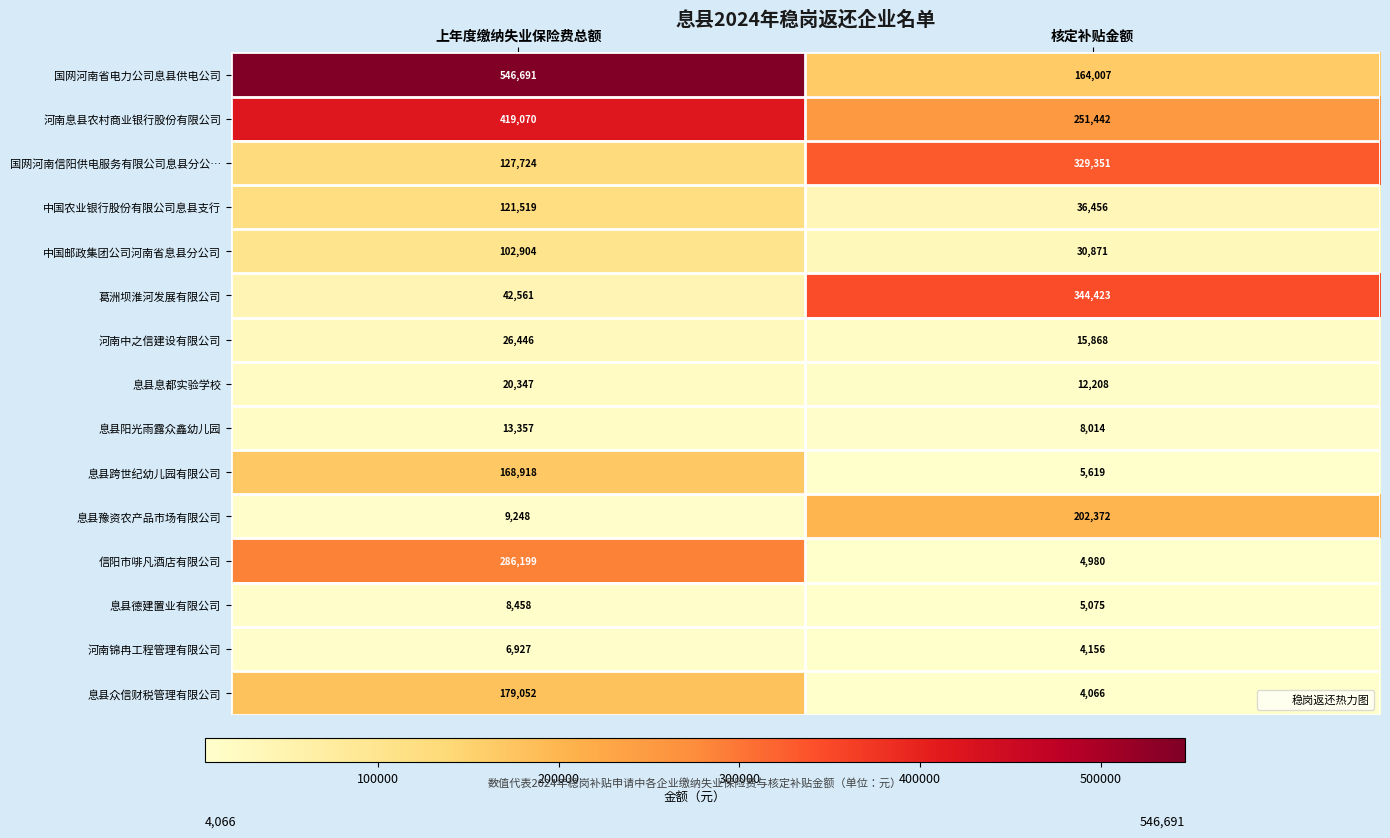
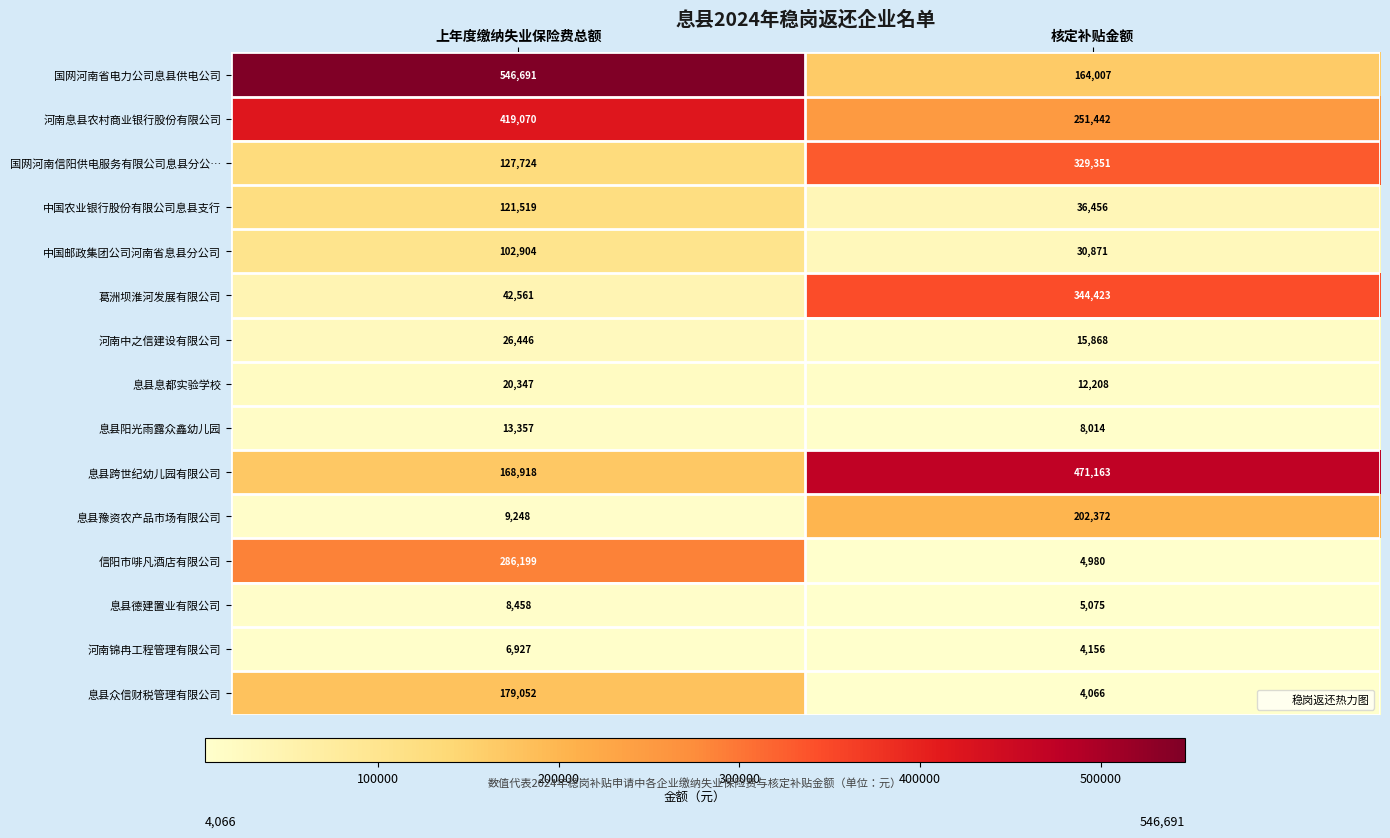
息县跨世纪幼儿园有限公司, 核定补贴金额: 5,619 -> 471,163
